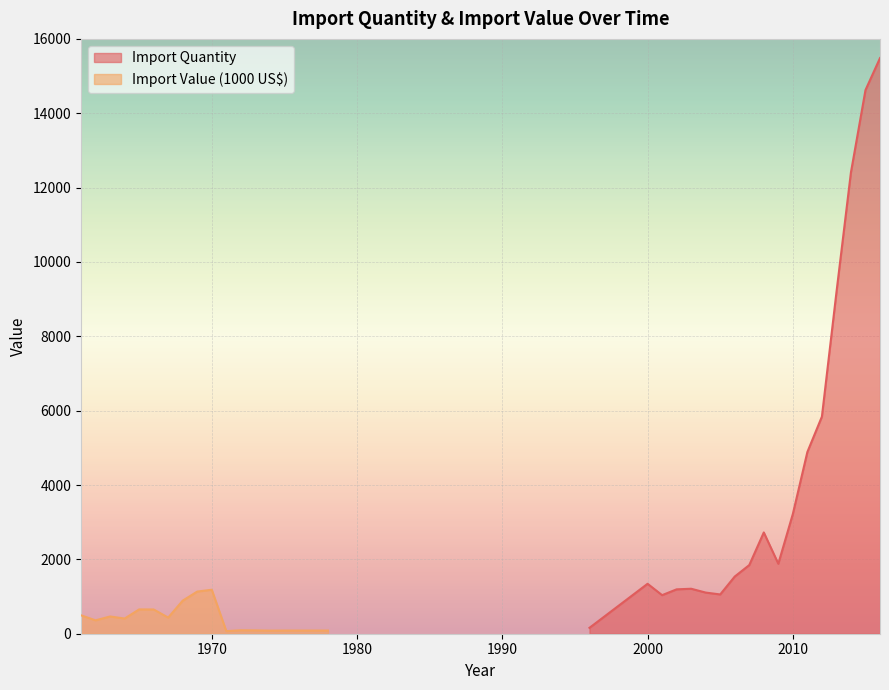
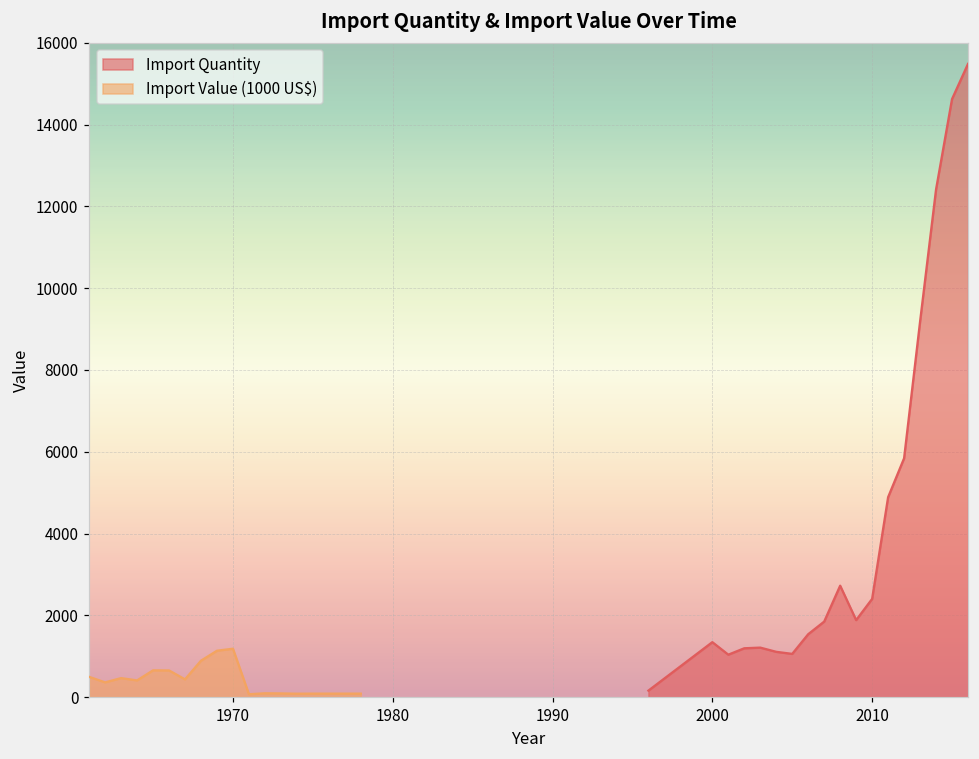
Import Quantity, 2010: 3200 -> 2400
